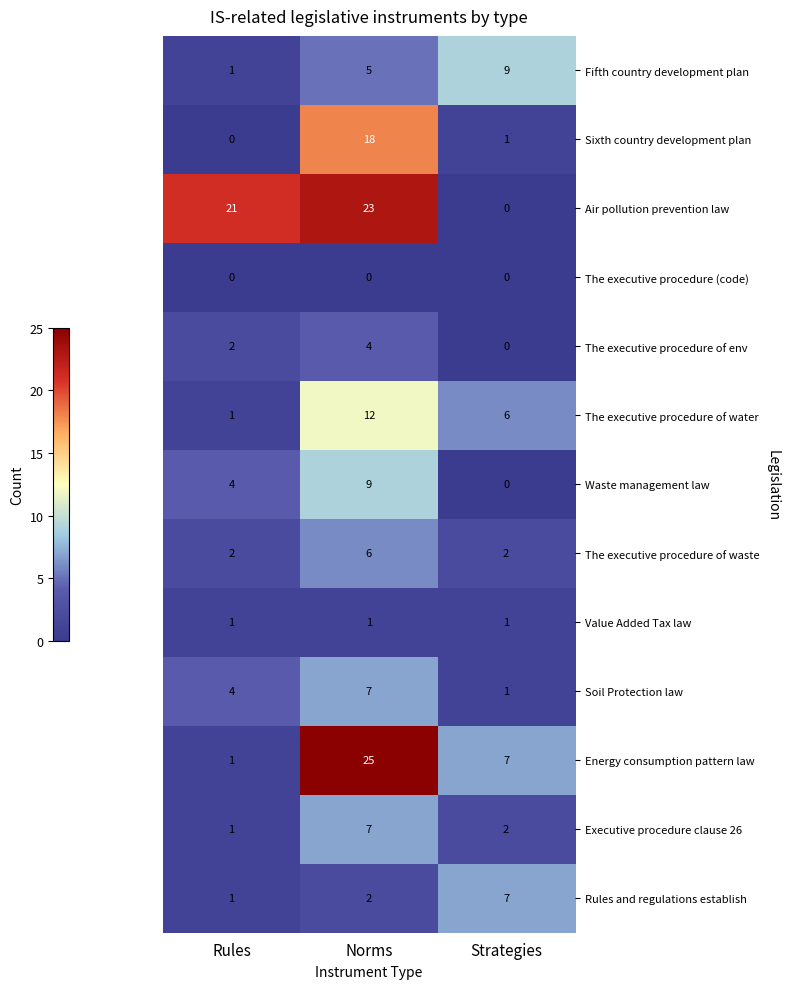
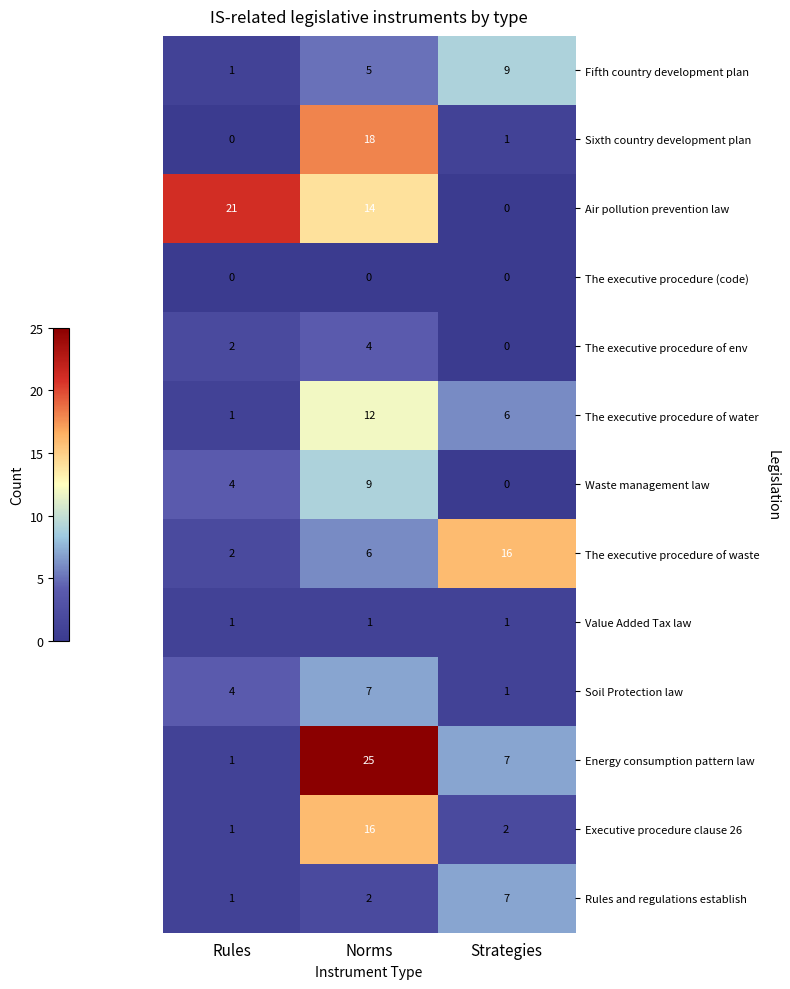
Air pollution prevention law, Norms: 23 -> 14
The executive procedure of waste, Strategies: 2 -> 16
Executive procedure clause 26, Norms: 7 -> 16
